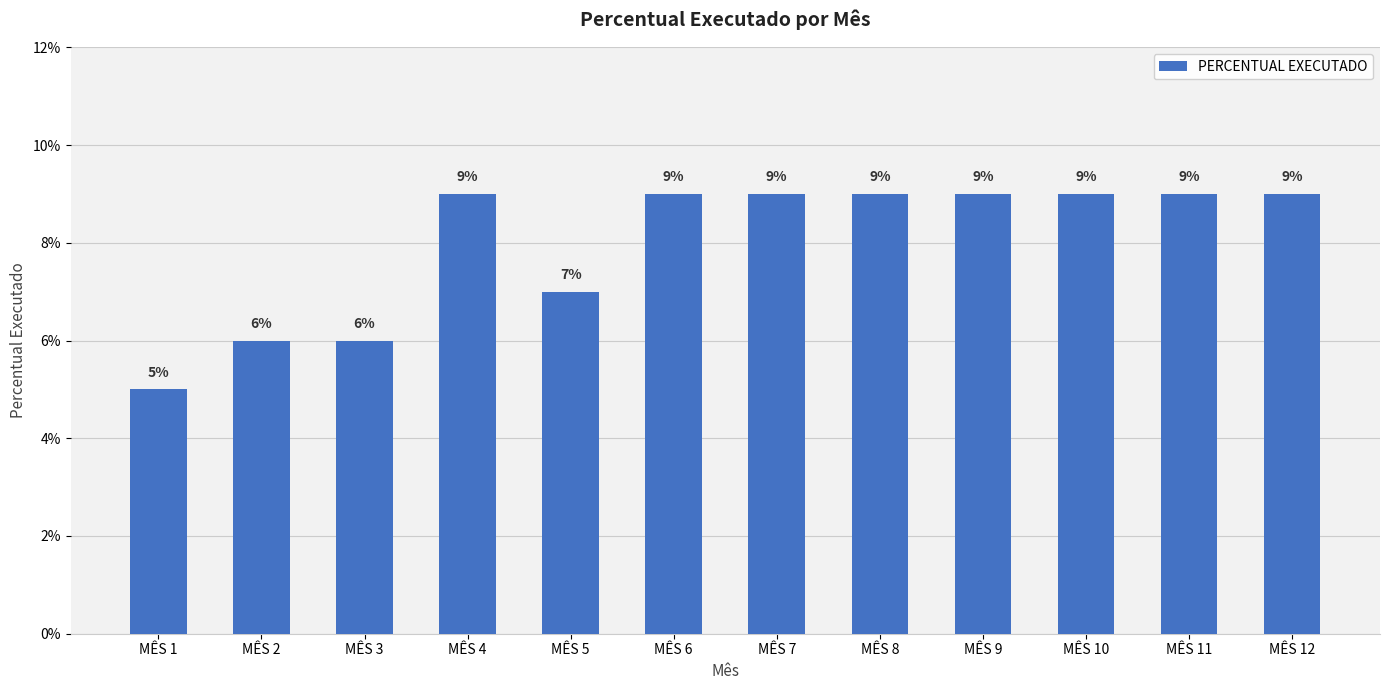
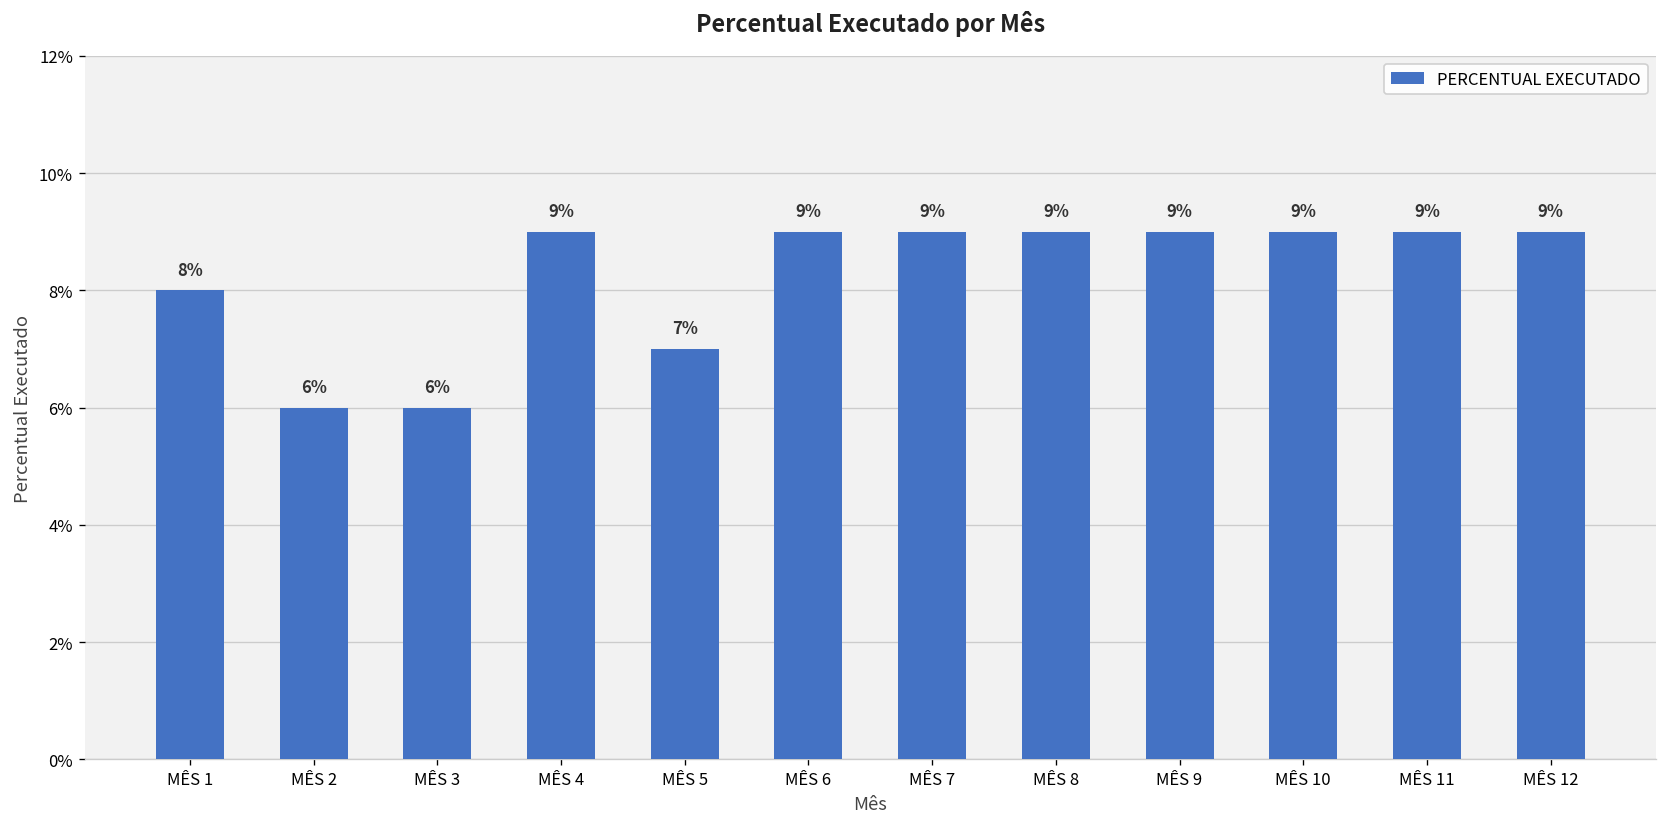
MÊS 1: 5% -> 8%
